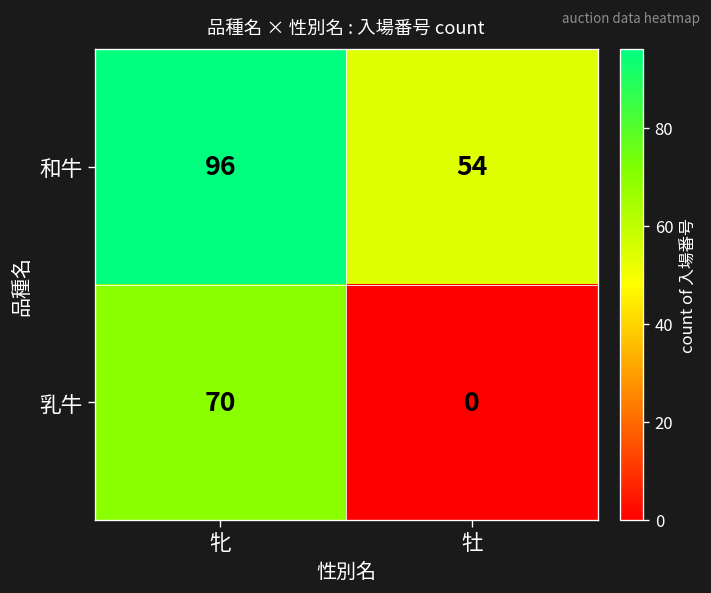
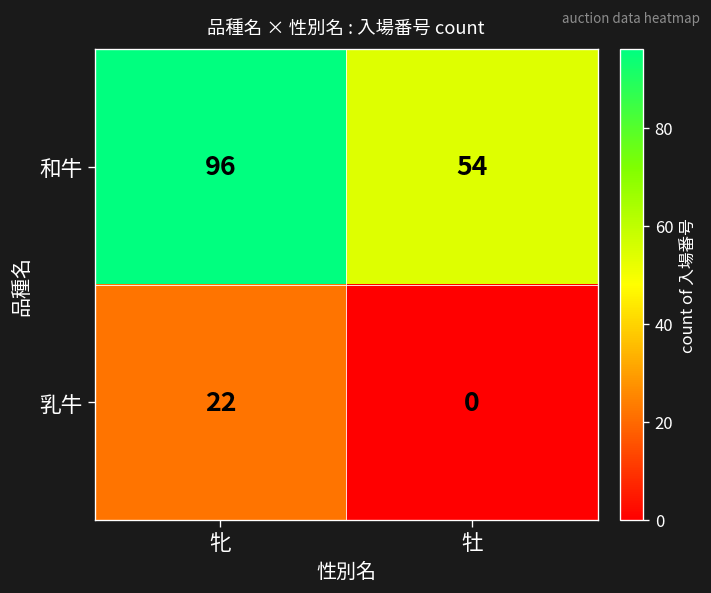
乳牛, 牝: 70 -> 22
